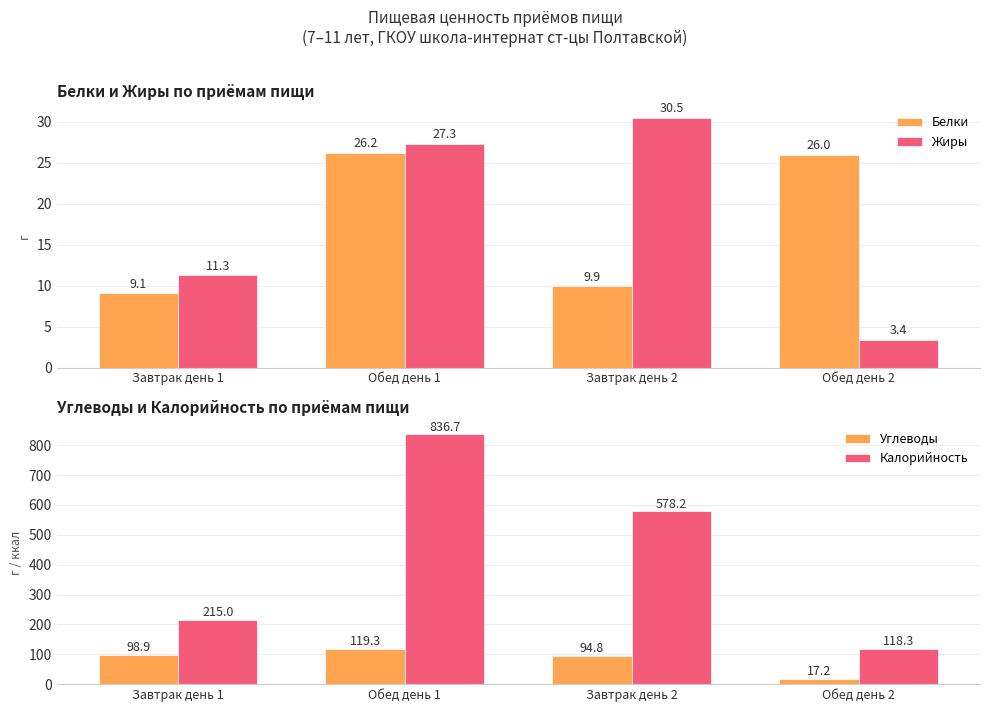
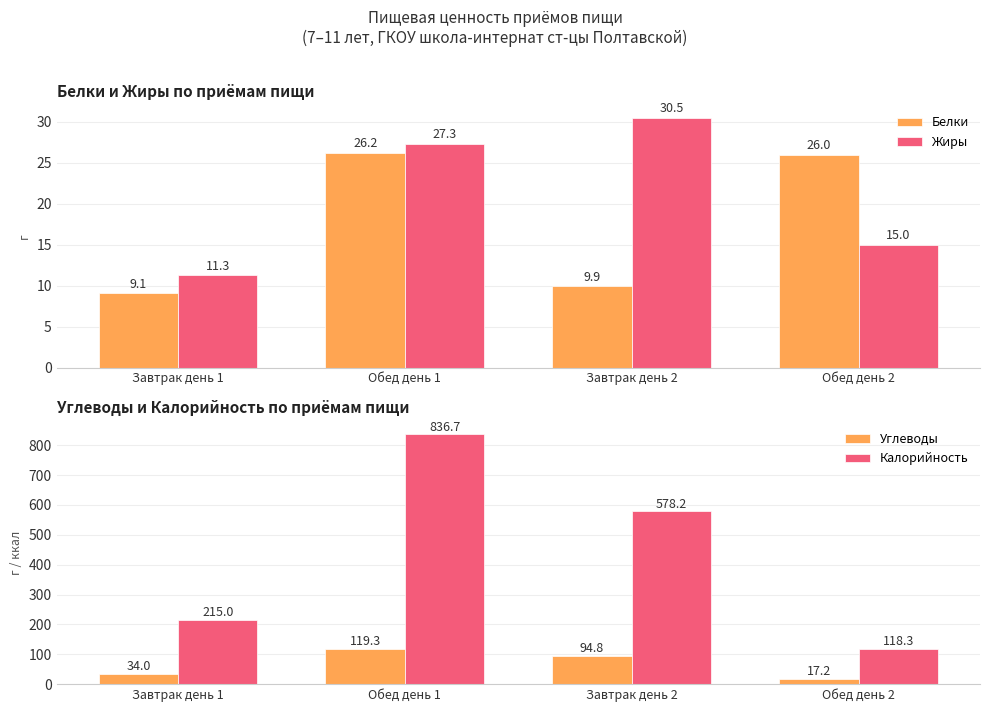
Белки и Жиры по приёмам пищи, Жиры, Обед день 2: 3.4 -> 15.0
Углеводы и Калорийность по приёмам пищи, Углеводы, Завтрак день 1: 98.9 -> 34.0
